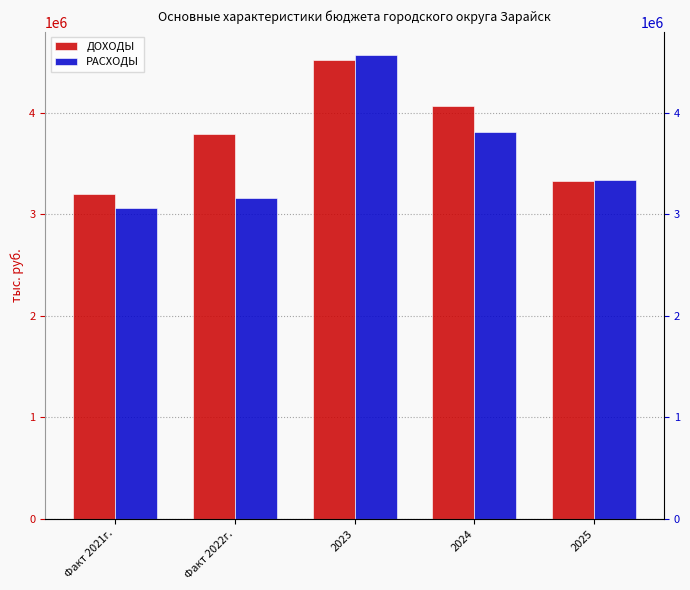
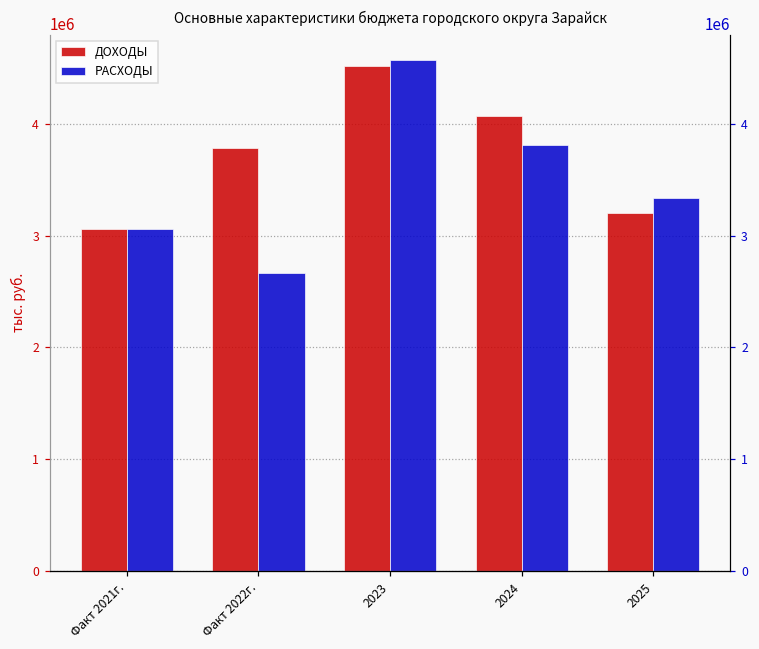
ДОХОДЫ, Факт 2021г.: 3200000 -> 3060000
РАСХОДЫ, Факт 2022г.: 3160000 -> 2660000
ДОХОДЫ, 2025: 3330000 -> 3200000
